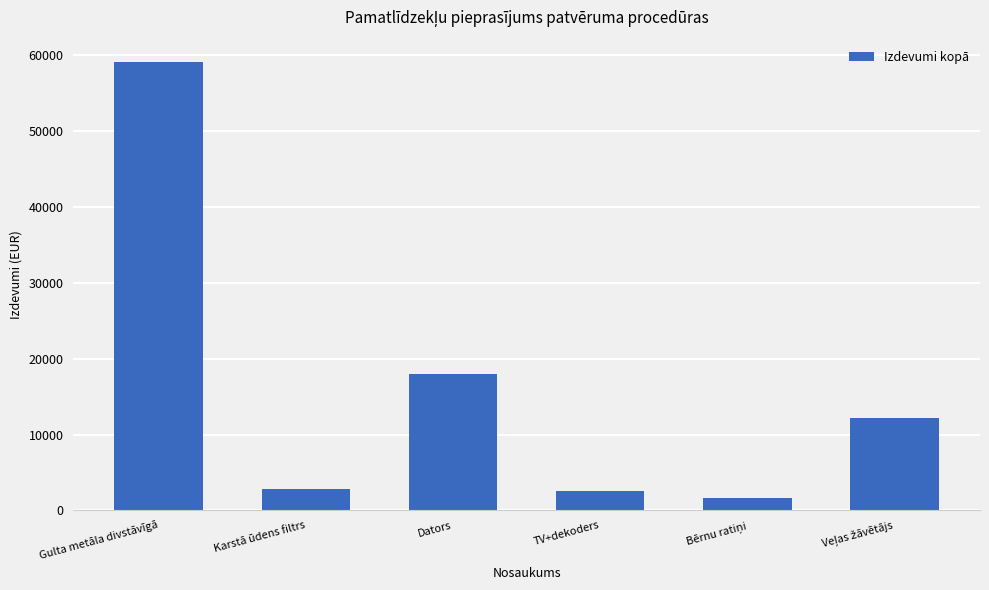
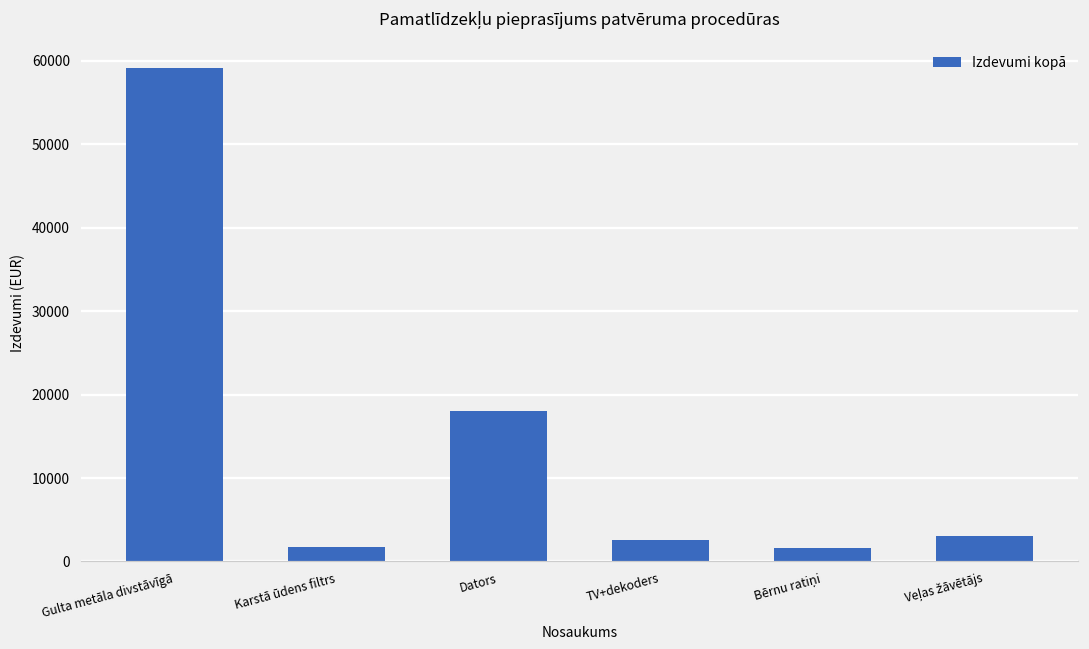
Karstā ūdens filtrs: 3000 -> 2000
Veļas žāvētājs: 12000 -> 3000
